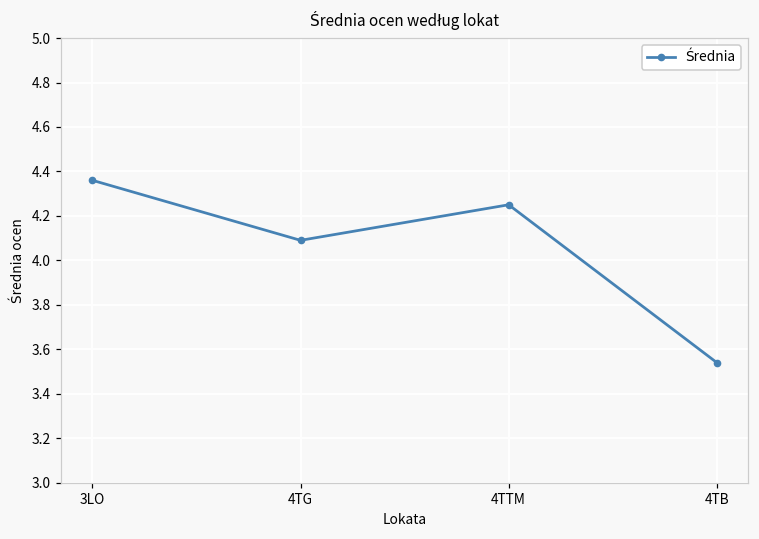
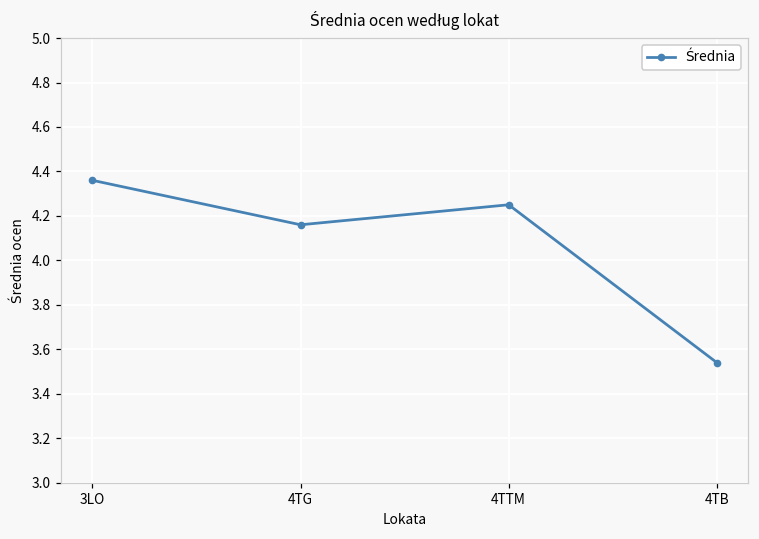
4TG: 4.09 -> 4.16
